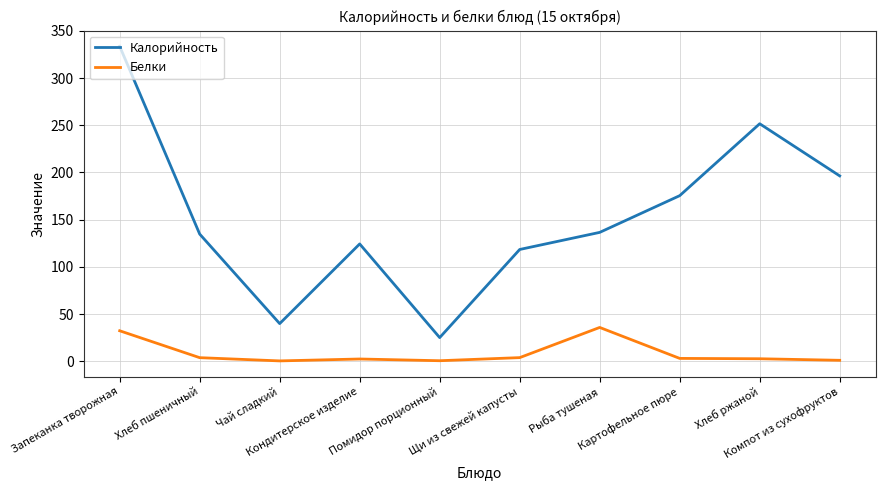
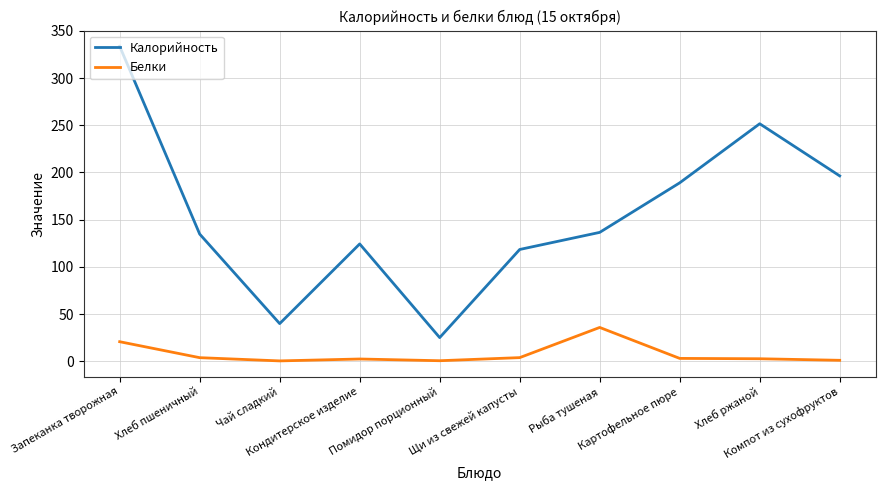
Белки, Запеканка творожная: 30 -> 20
Калорийность, Картофельное пюре: 180 -> 190
